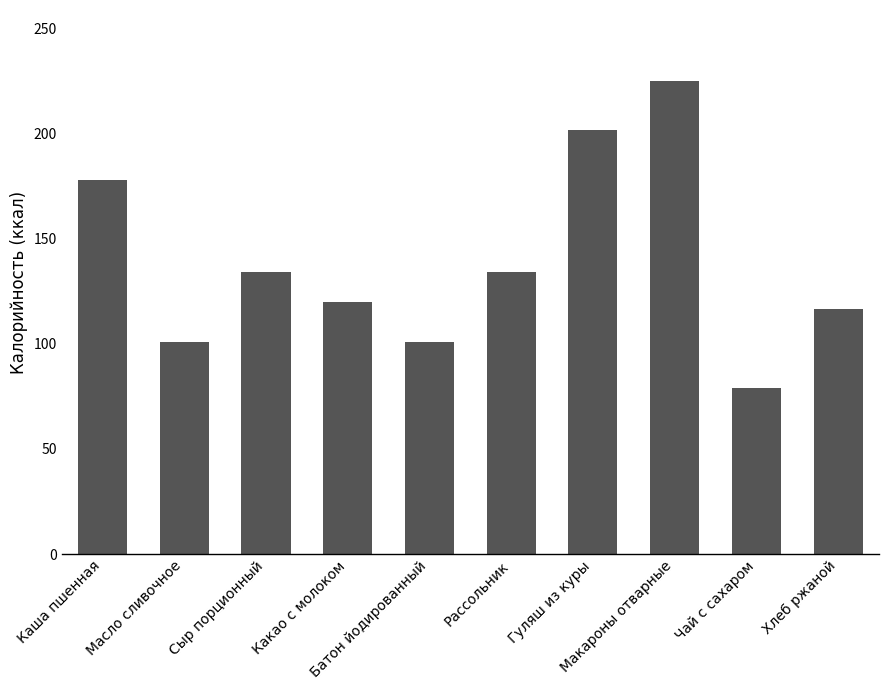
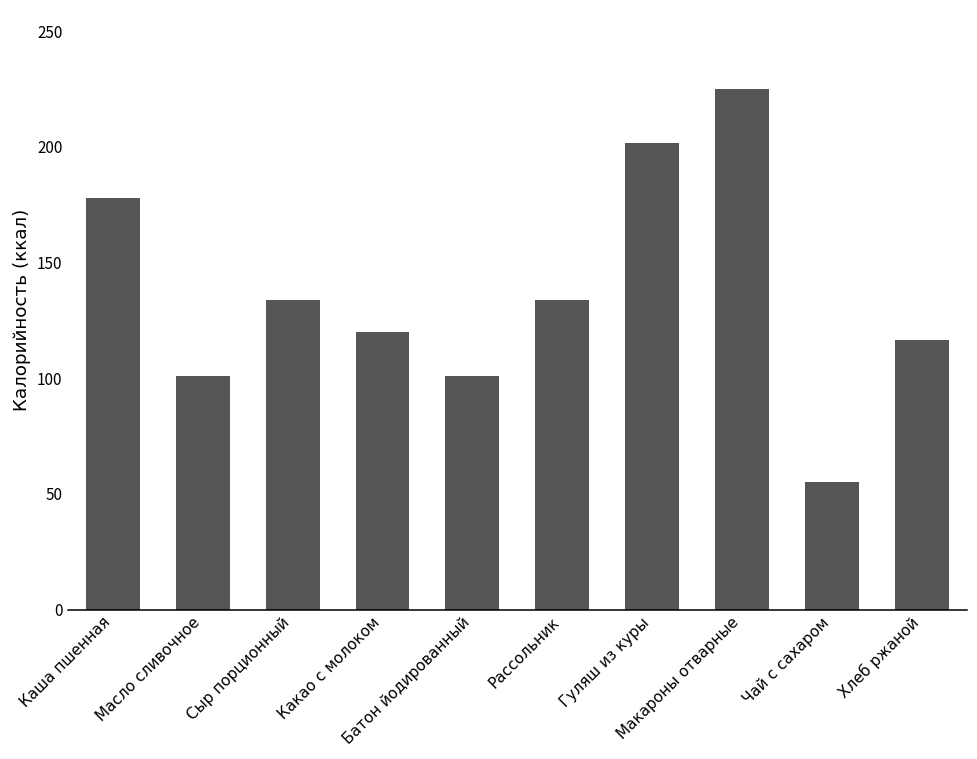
Чай с сахаром: 79 -> 55
